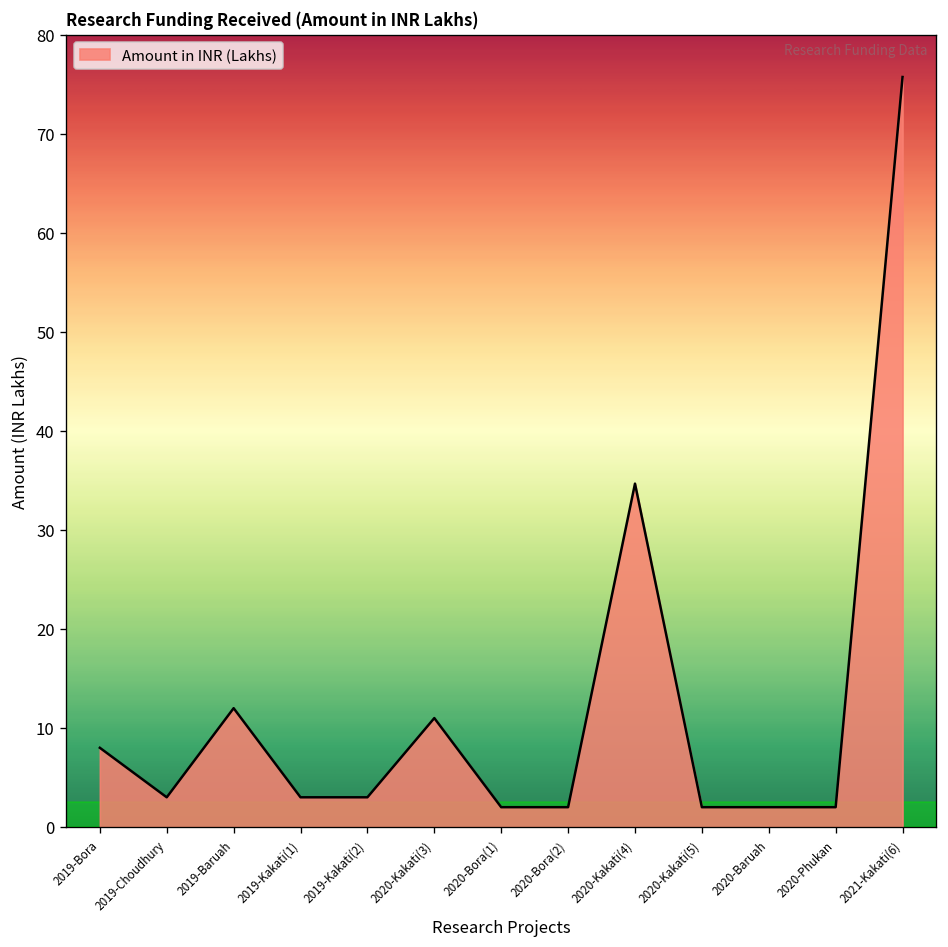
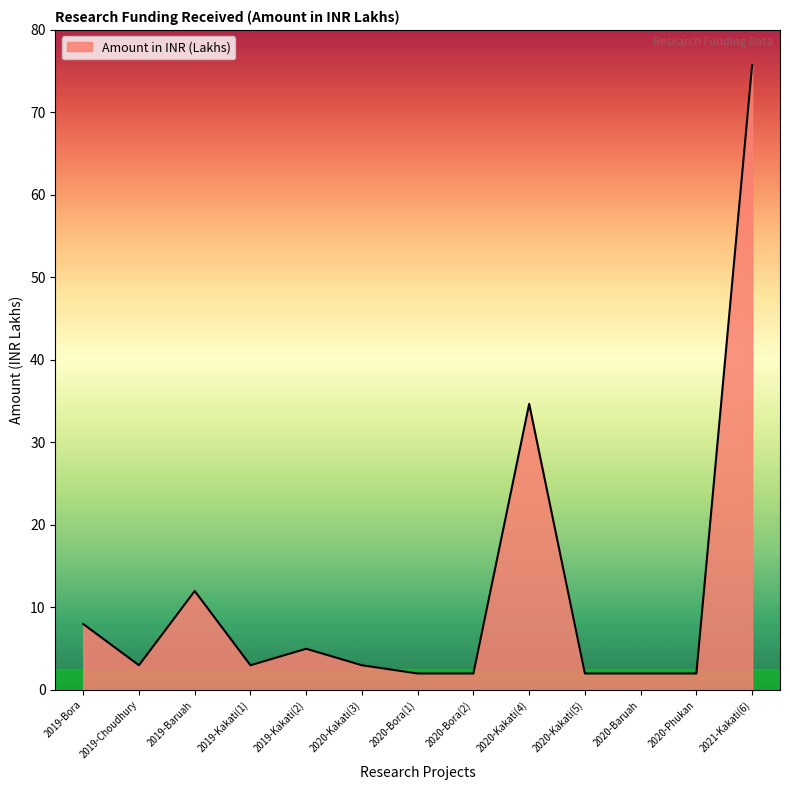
2019-Kakati(2): 3 -> 5
2020-Kakati(3): 11 -> 3
